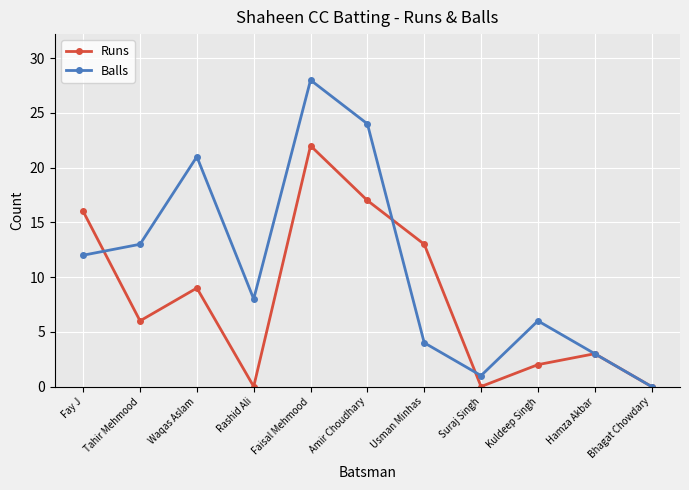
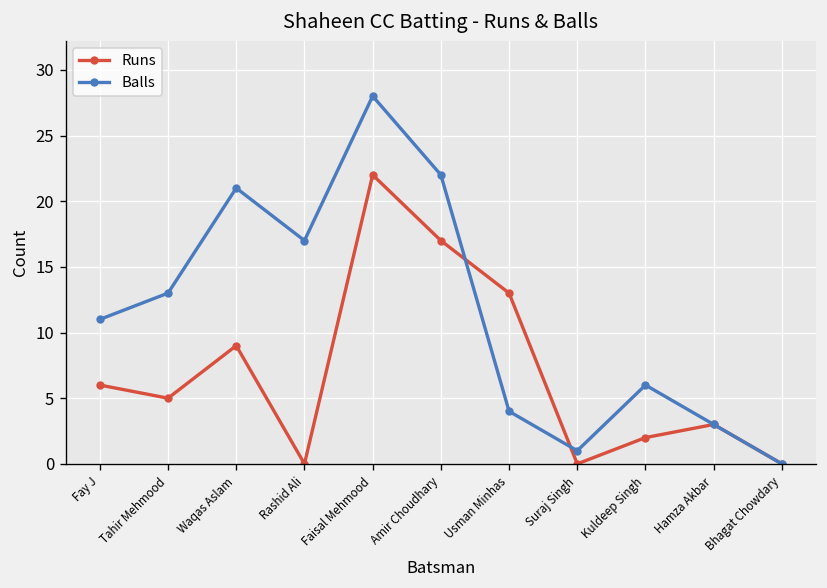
Runs, Fay J: 16 -> 6
Balls, Fay J: 12 -> 11
Runs, Tahir Mehmood: 6 -> 5
Balls, Rashid Ali: 8 -> 17
Balls, Amir Choudhary: 24 -> 22
